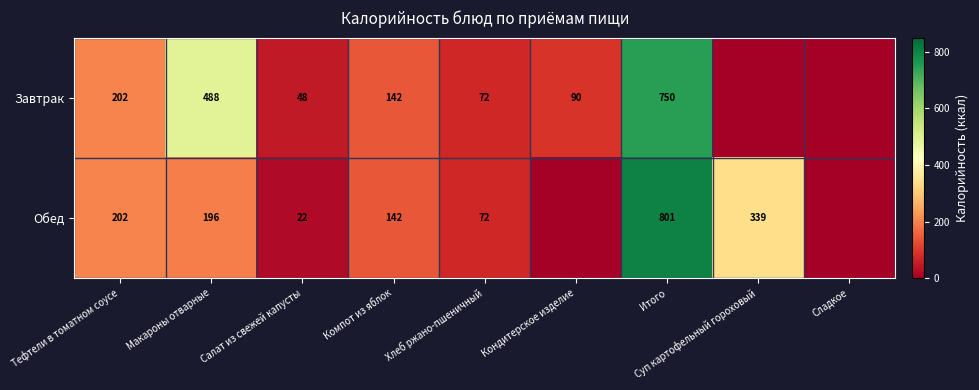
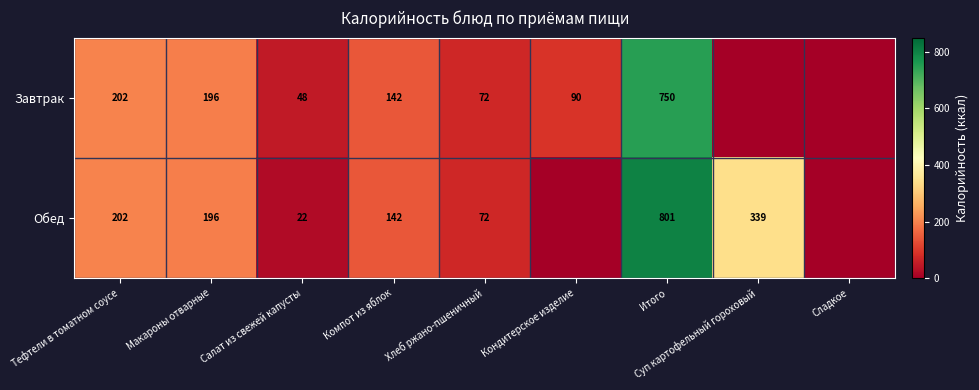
Завтрак, Макароны отварные: 488 -> 196
